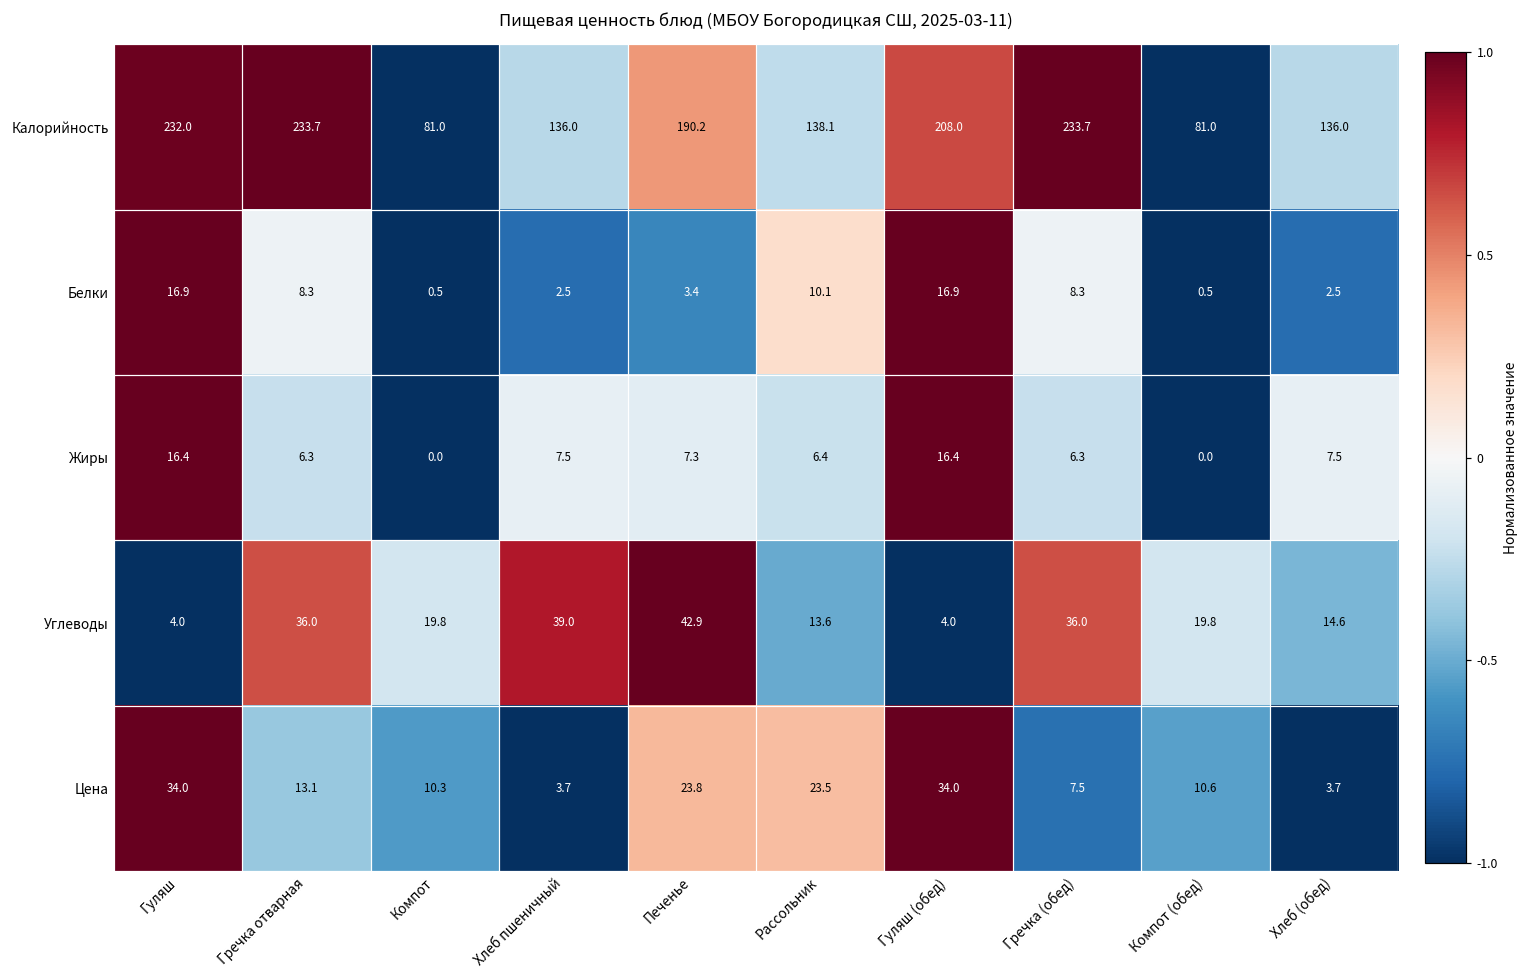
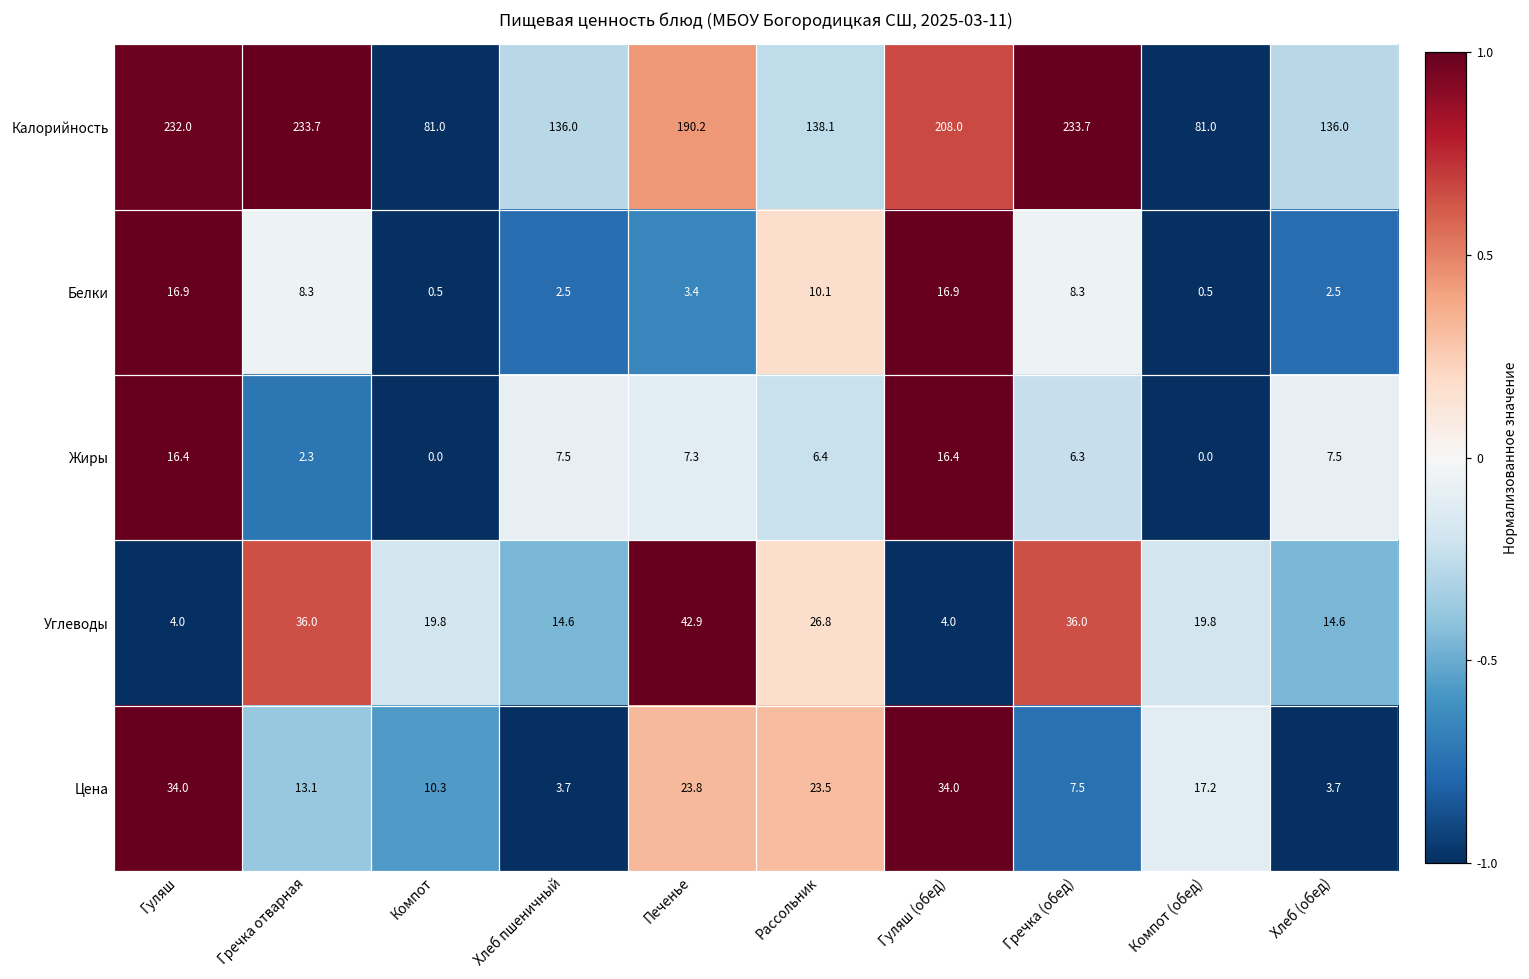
Жиры, Гречка отварная: 6.3 -> 2.3
Углеводы, Хлеб пшеничный: 39.0 -> 14.6
Углеводы, Рассольник: 13.6 -> 26.8
Цена, Компот (обед): 10.6 -> 17.2
